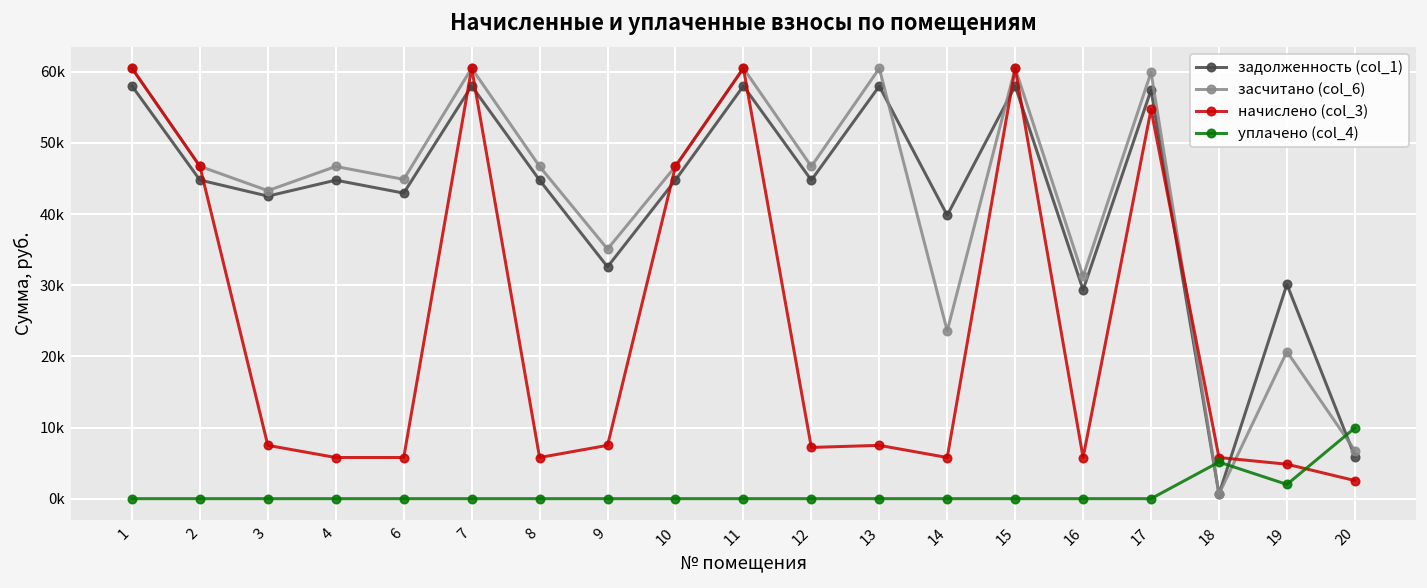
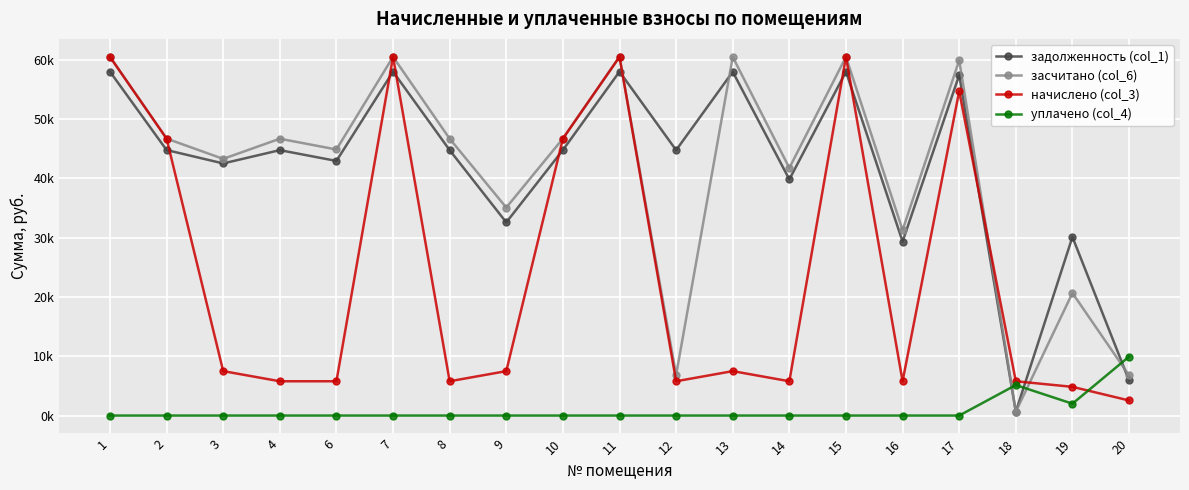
засчитано (col_6), 12: 47000 -> 7000
начислено (col_3), 12: 7000 -> 6000
засчитано (col_6), 14: 24000 -> 42000
